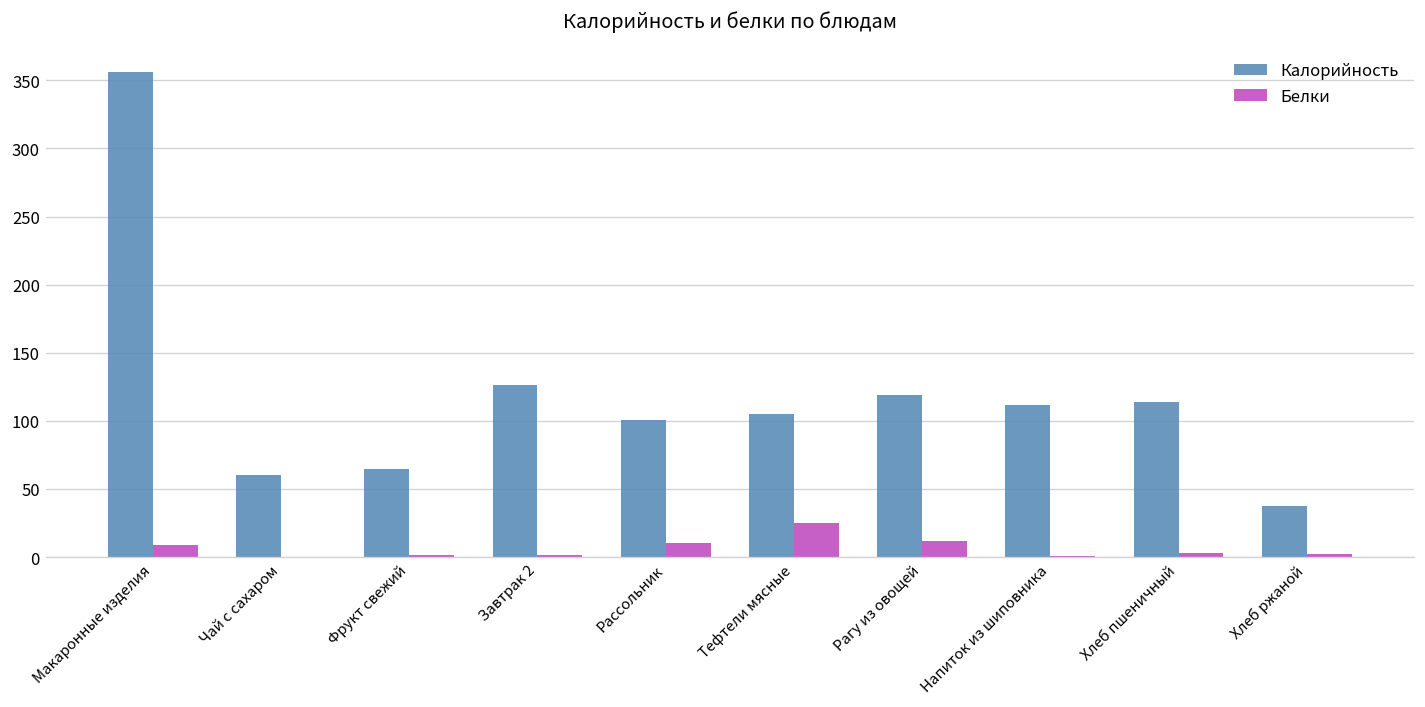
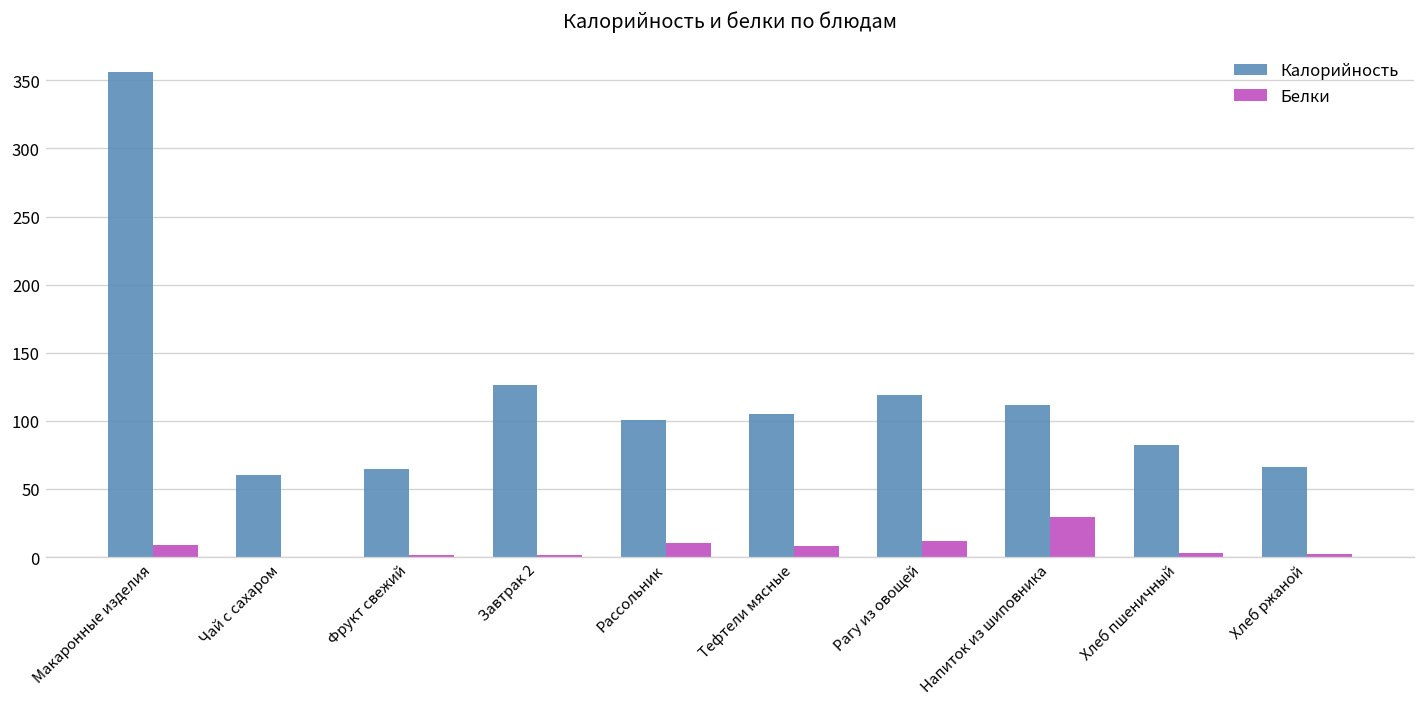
Белки, Тефтели мясные: 25 -> 8
Белки, Напиток из шиповника: 1 -> 30
Калорийность, Хлеб пшеничный: 114 -> 82
Калорийность, Хлеб ржаной: 38 -> 66
